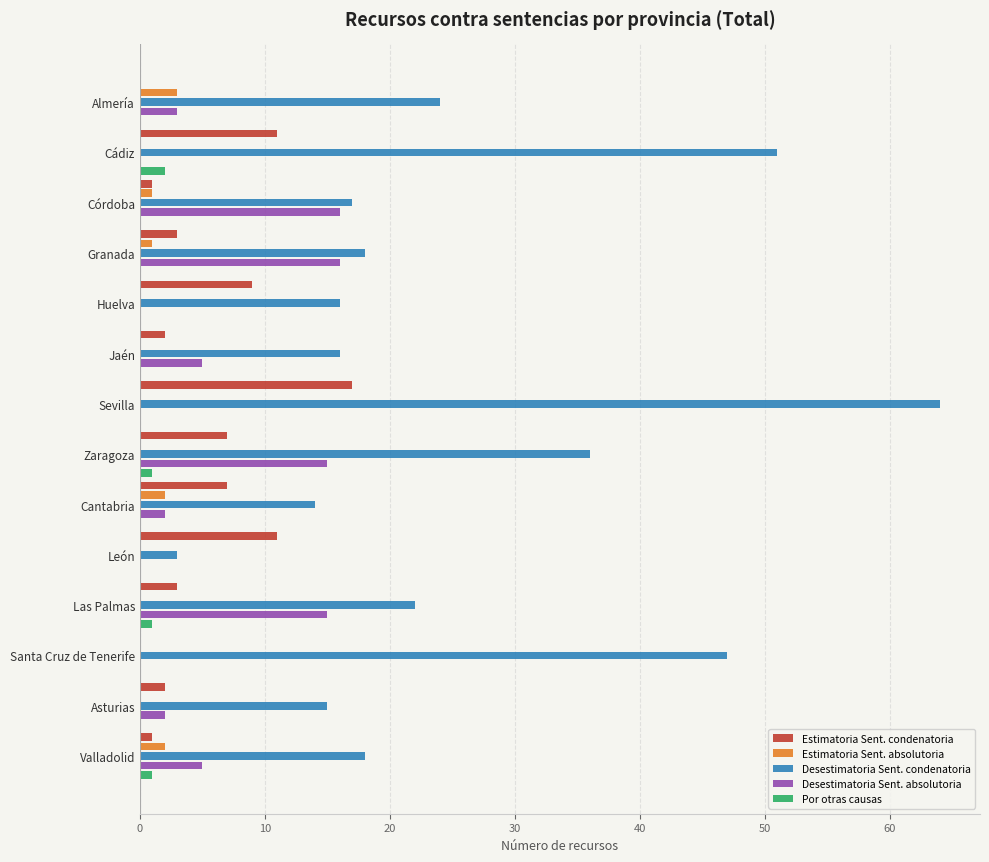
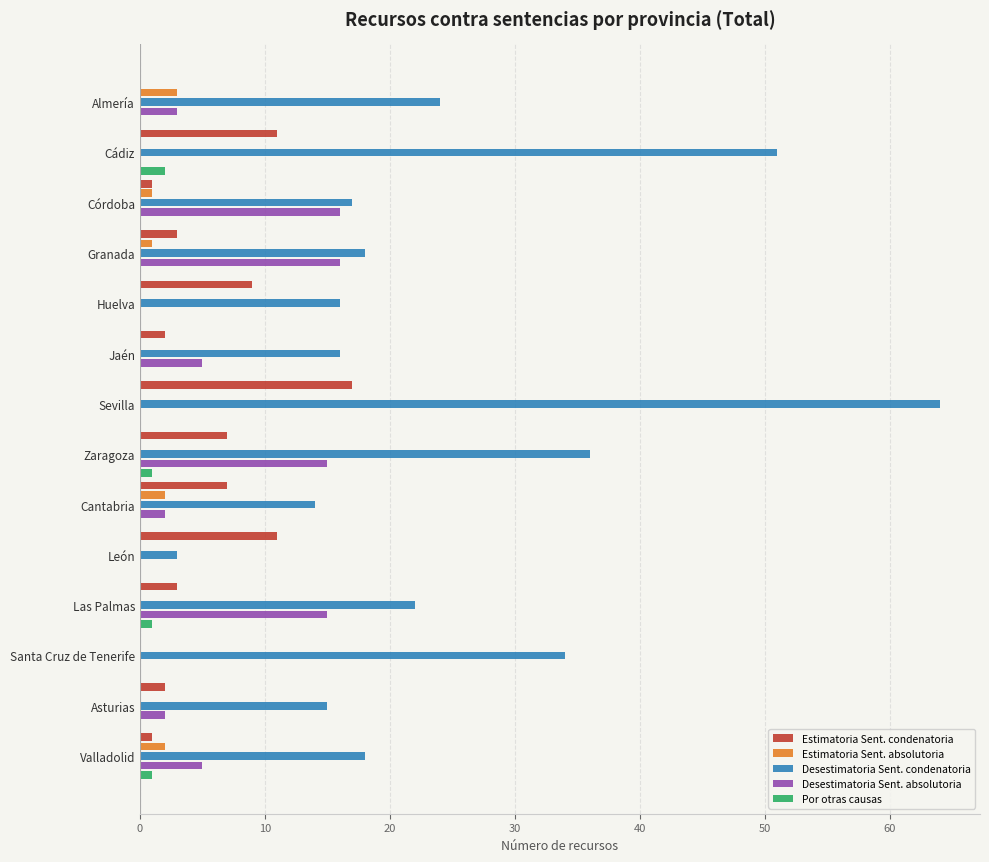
Desestimatoria Sent. condenatoria, Santa Cruz de Tenerife: 47 -> 34
